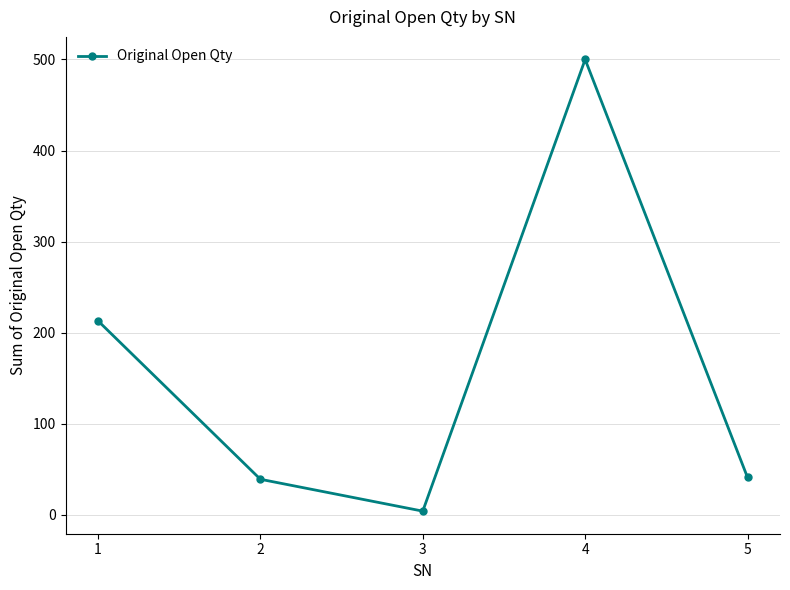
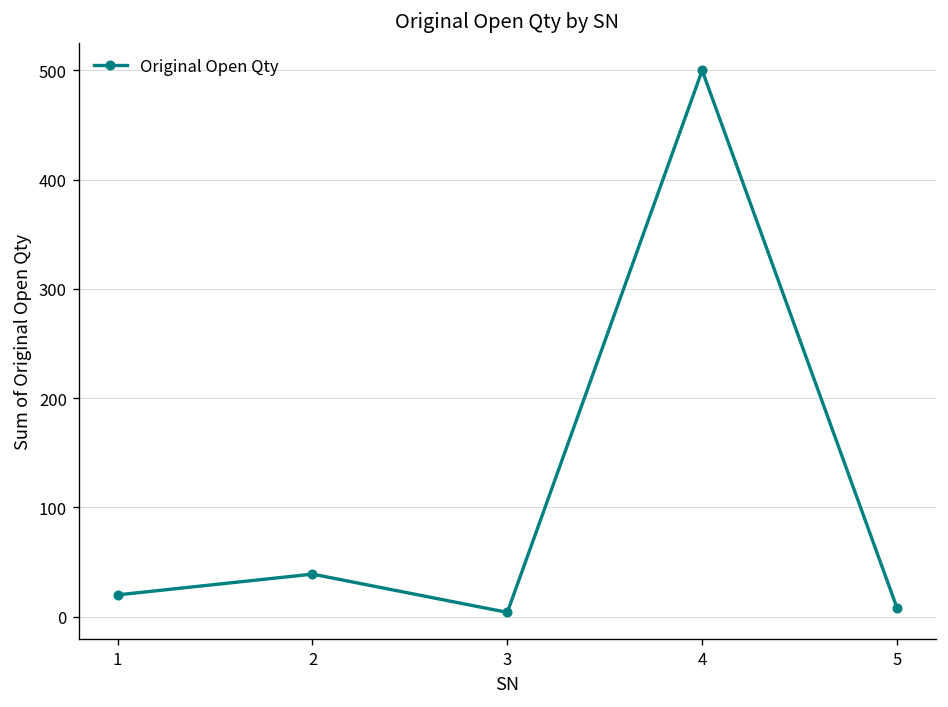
1: 210 -> 20
5: 40 -> 10
